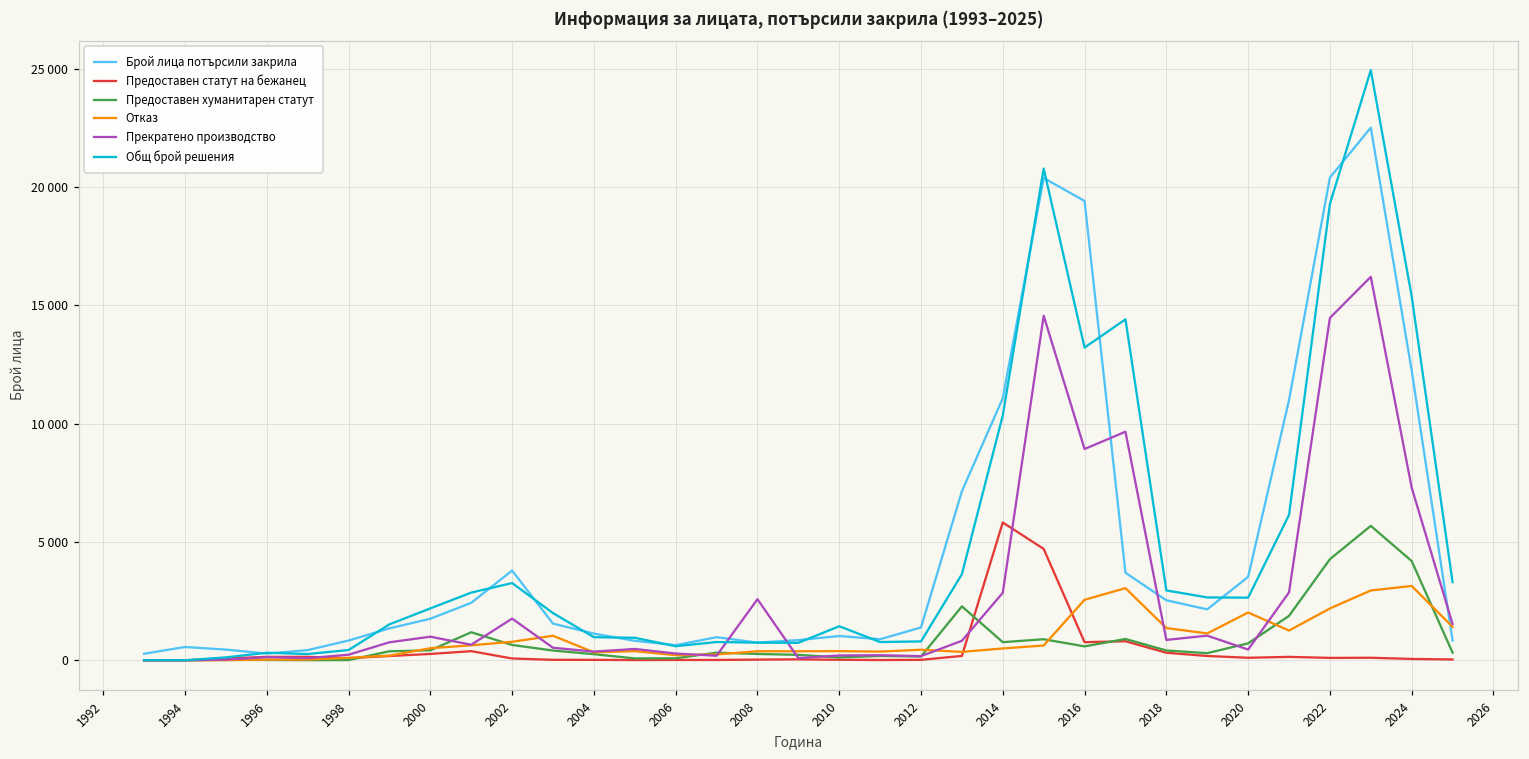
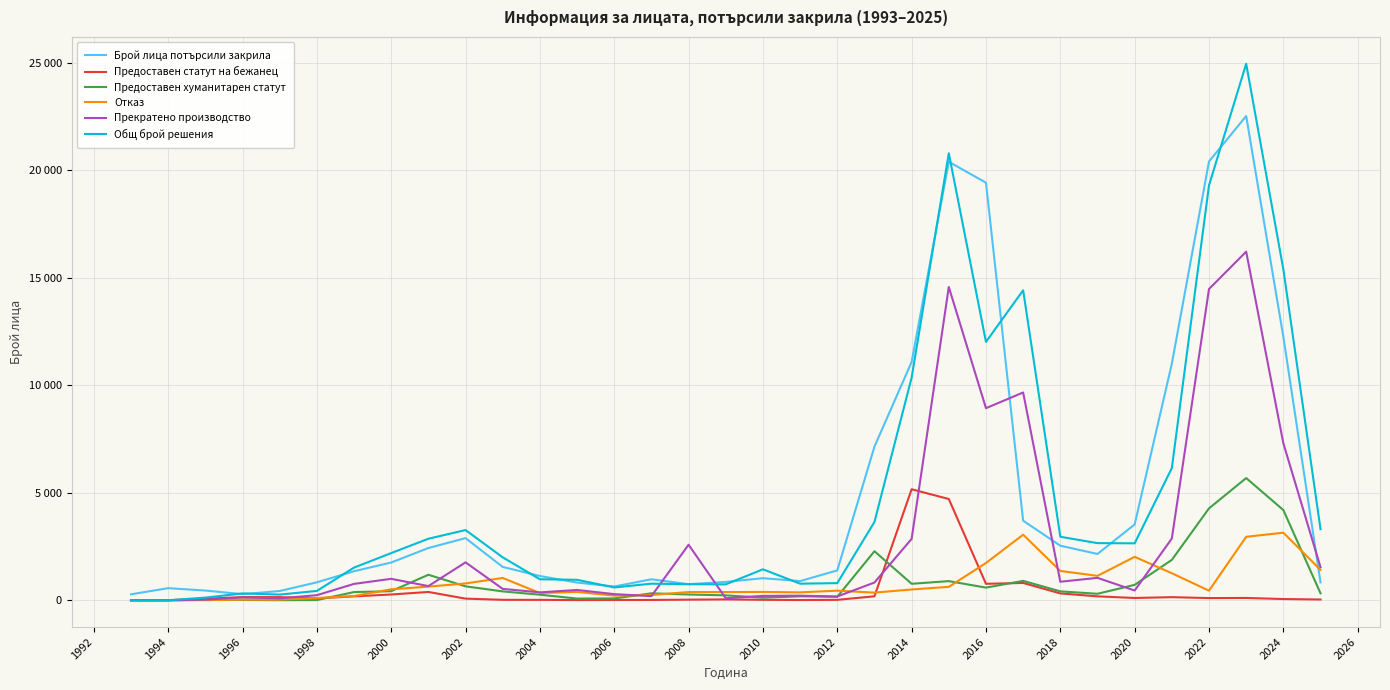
Брой лица потърсили закрила, 2002: 3800 -> 2900
Предоставен статут на бежанец, 2014: 5800 -> 5200
Отказ, 2016: 2600 -> 1700
Общ брой решения, 2016: 13200 -> 12000
Отказ, 2022: 2200 -> 400
